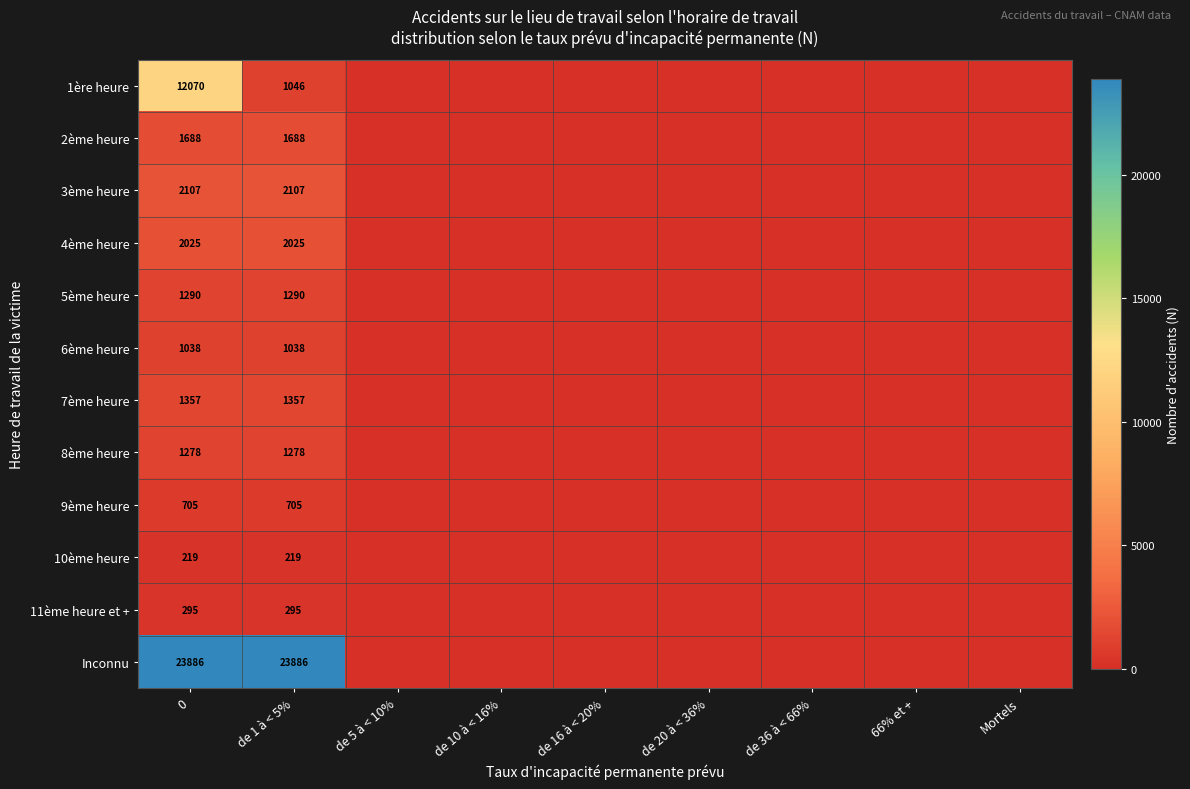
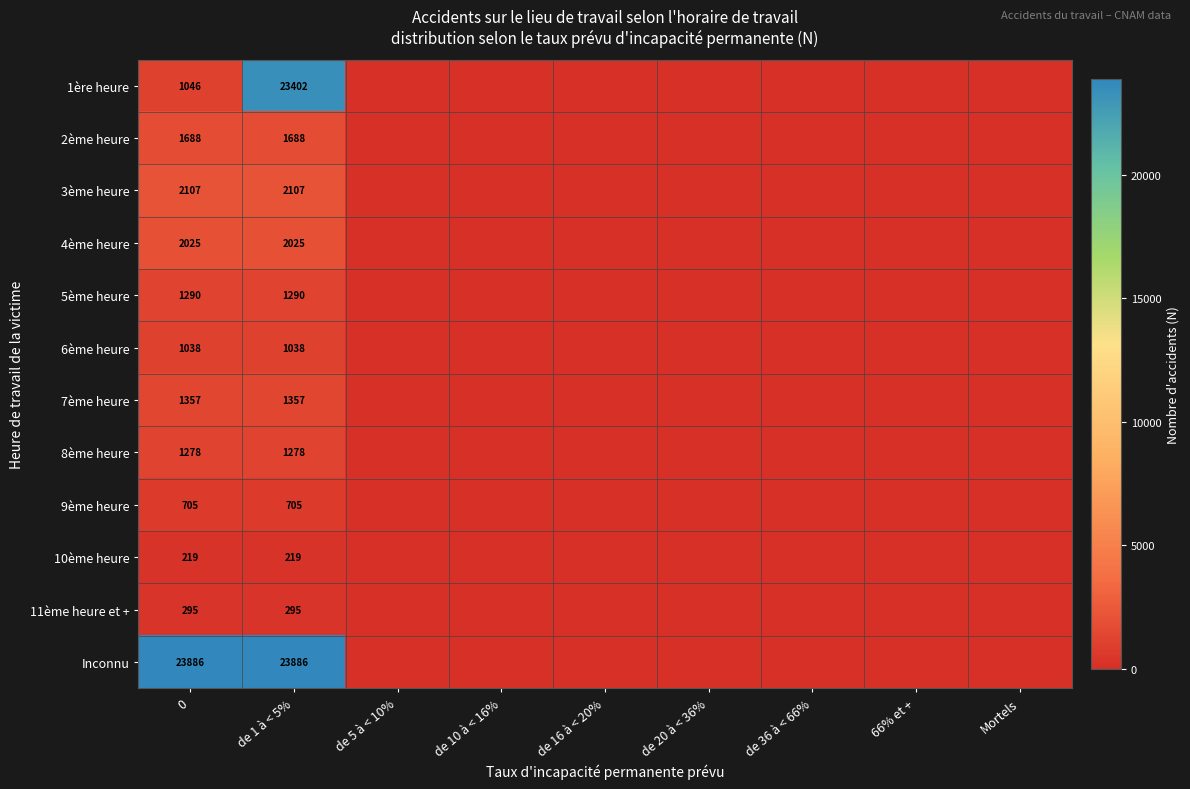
1ère heure, 0: 12070 -> 1046
1ère heure, de 1 à < 5%: 1046 -> 23402
